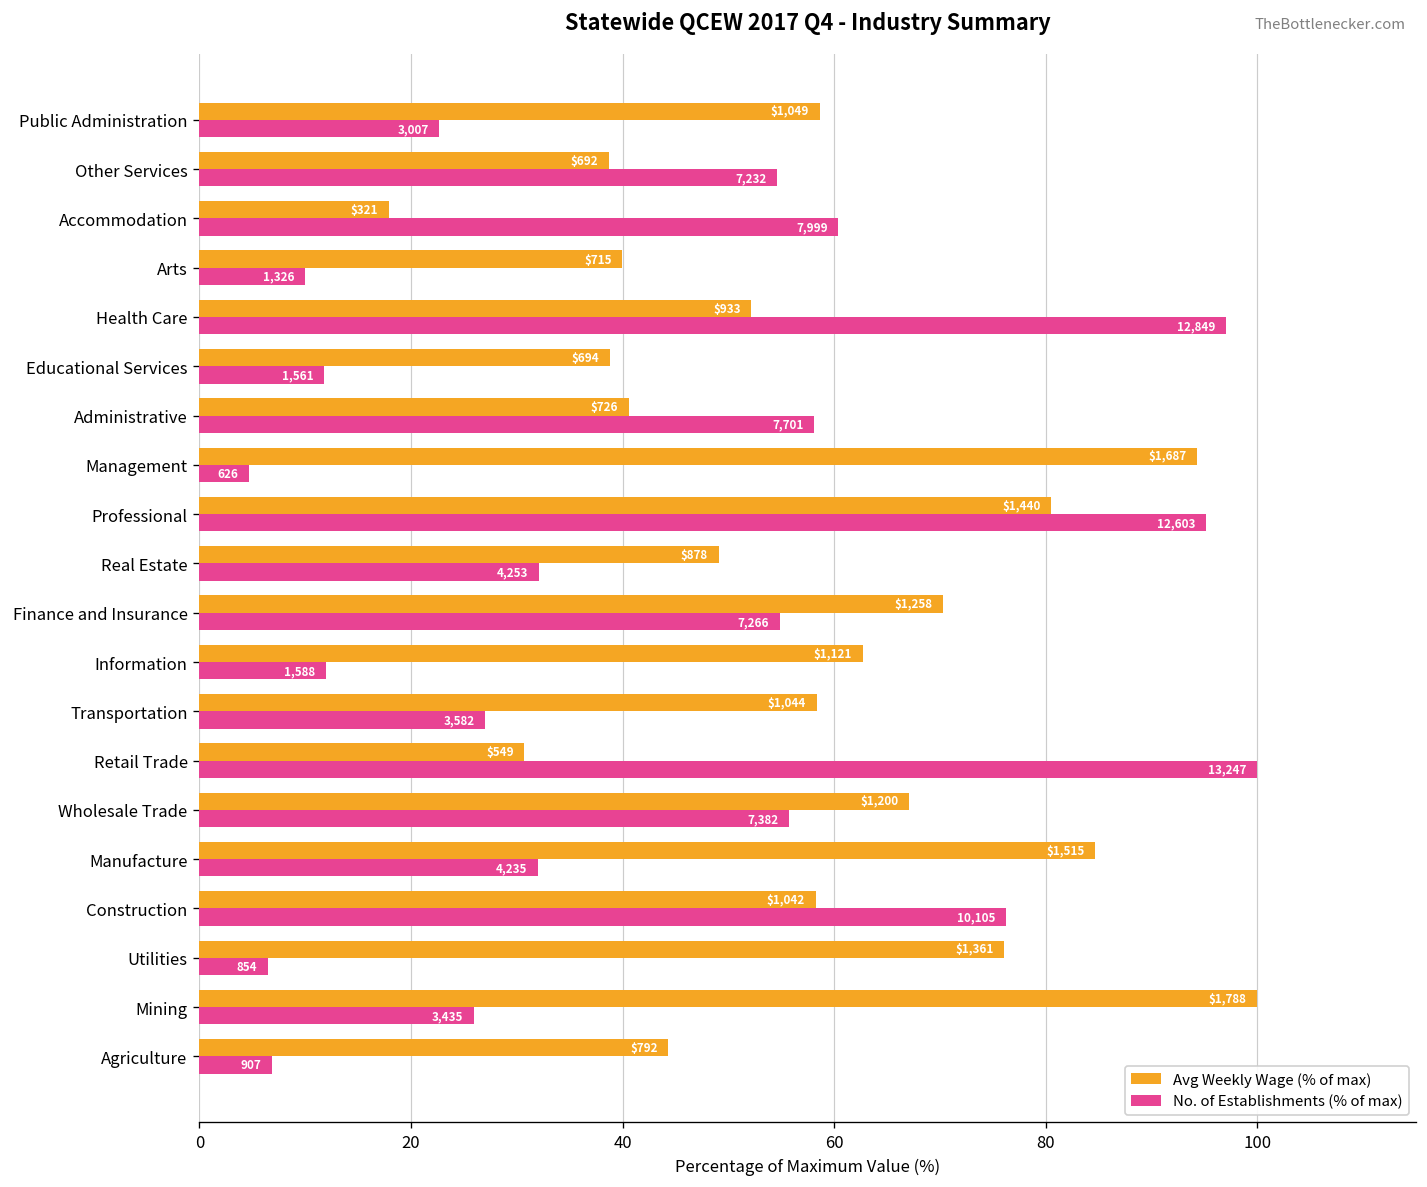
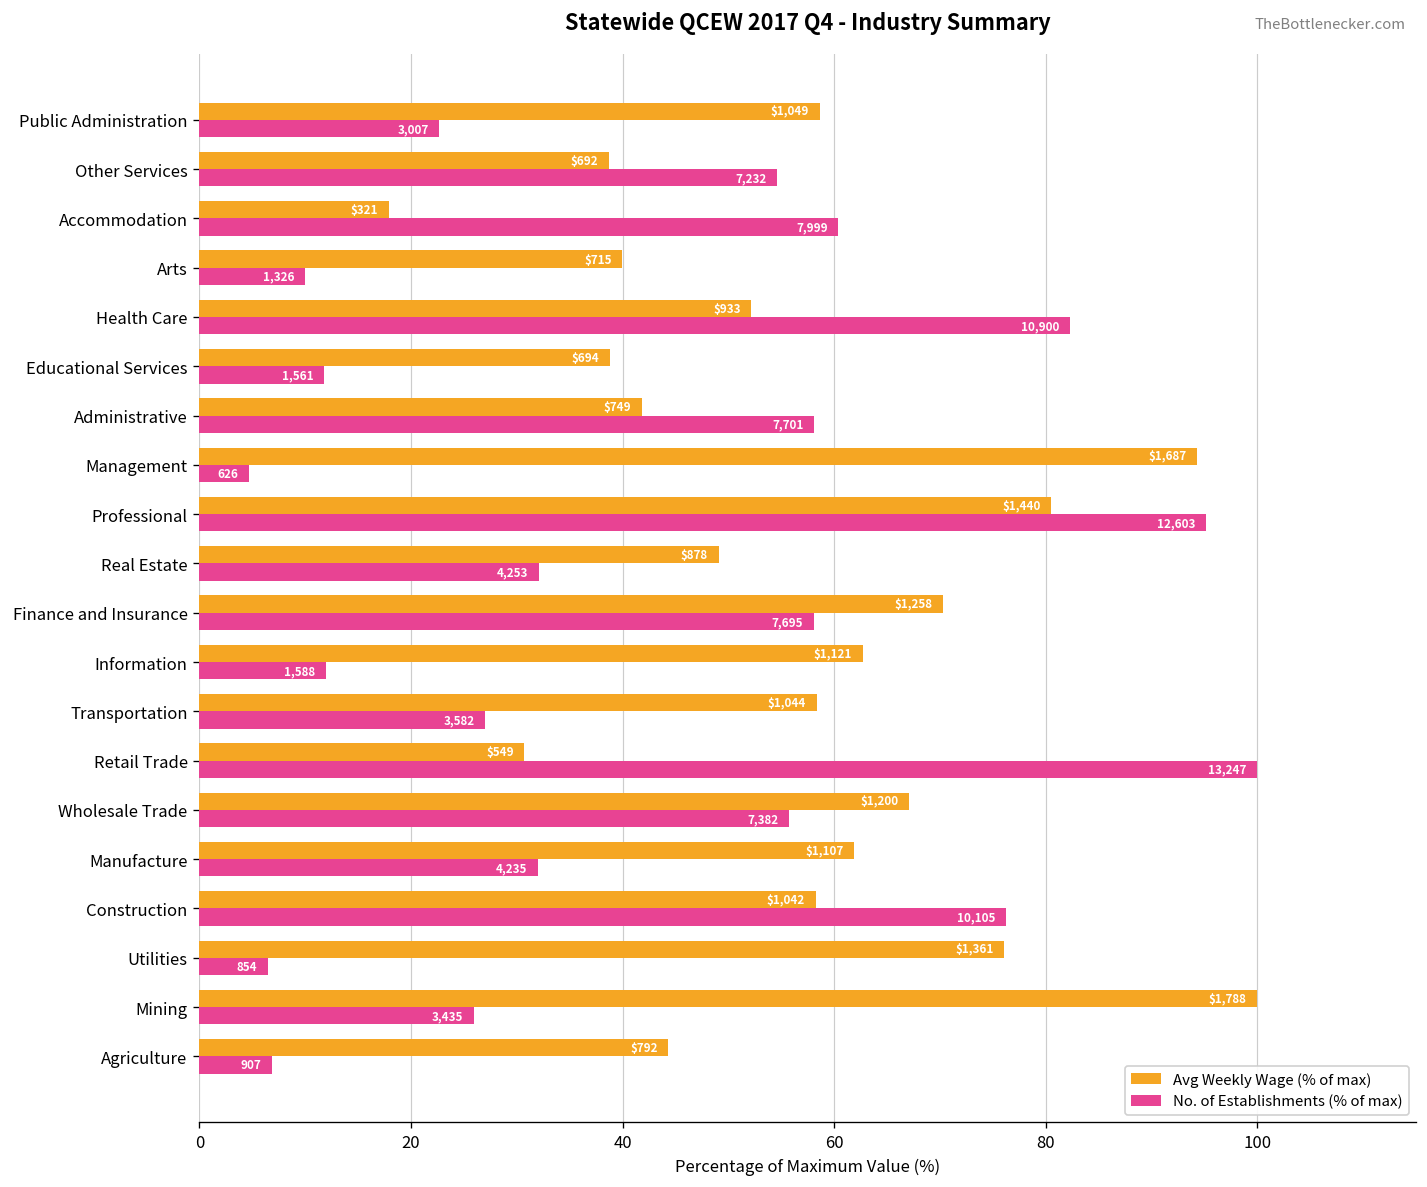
No. of Establishments (% of max), Health Care: 12,849 -> 10,900
Avg Weekly Wage (% of max), Administrative: $726 -> $749
No. of Establishments (% of max), Finance and Insurance: 7,266 -> 7,695
Avg Weekly Wage (% of max), Manufacture: $1,515 -> $1,107
